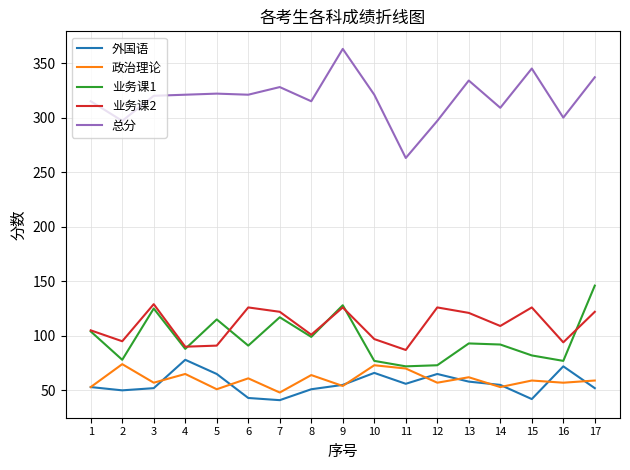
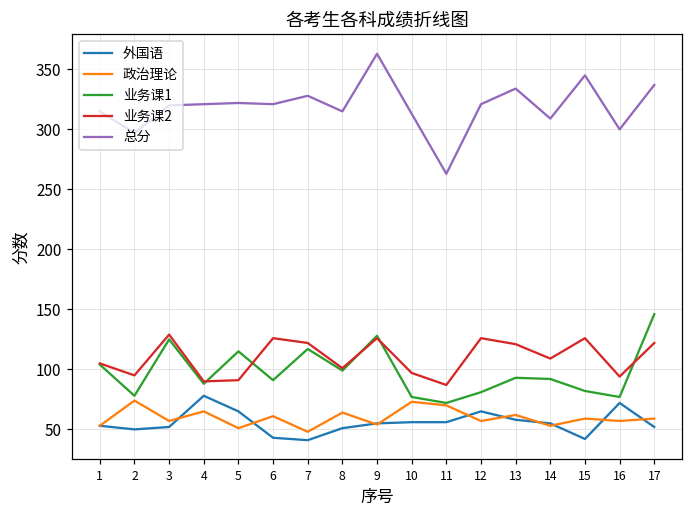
外国语, 10: 66 -> 56
总分, 10: 321 -> 313
业务课1, 12: 73 -> 81
总分, 12: 297 -> 321
